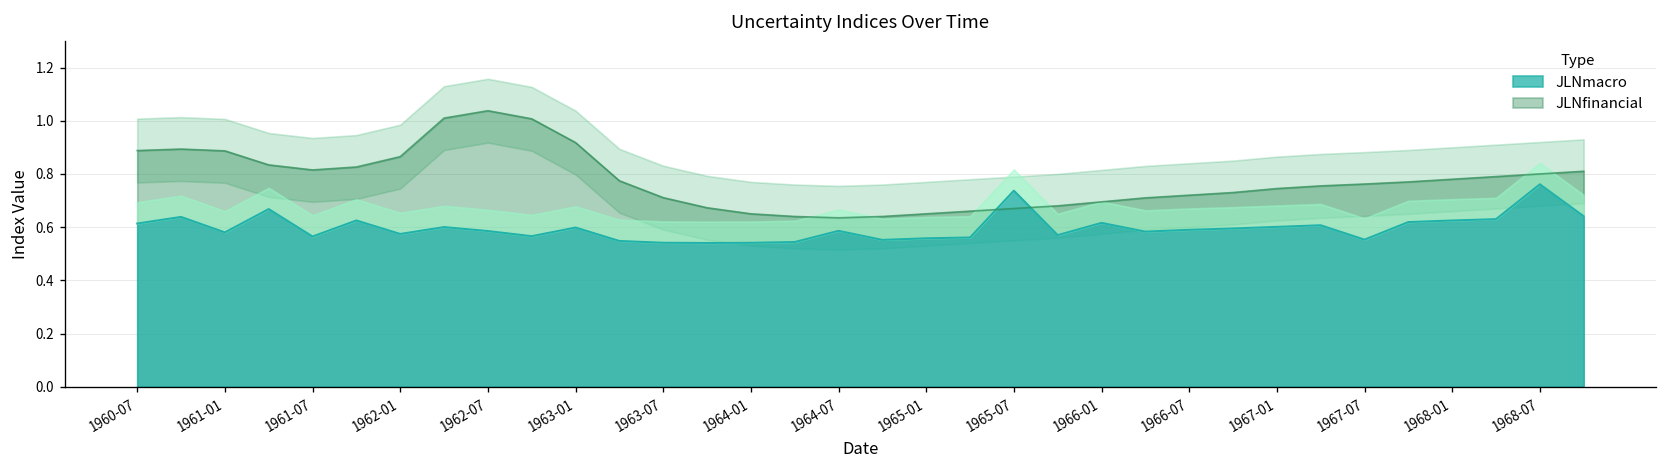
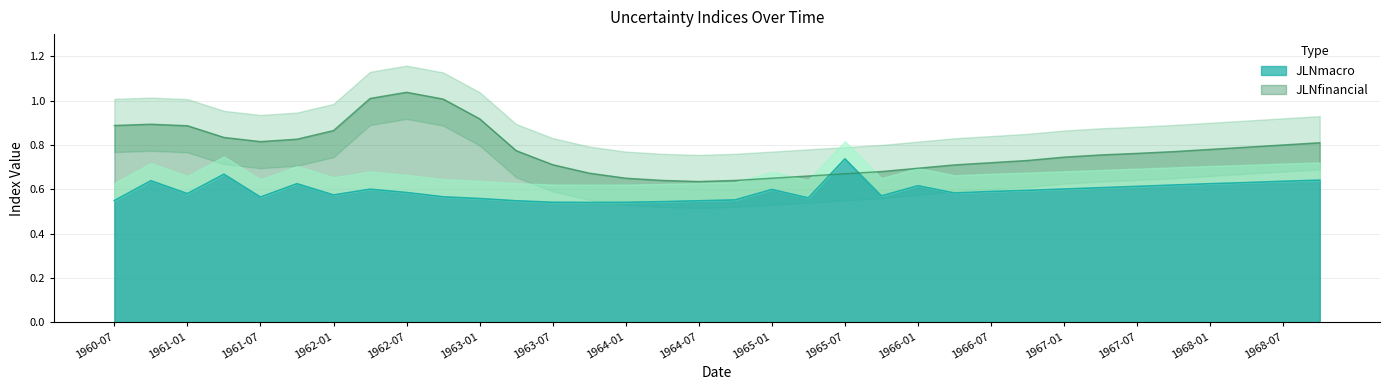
JLNmacro, 1960-07: 0.61 -> 0.55
JLNmacro, 1963-01: 0.60 -> 0.56
JLNmacro, 1964-07: 0.59 -> 0.55
JLNmacro, 1965-01: 0.56 -> 0.60
JLNmacro, 1967-07: 0.55 -> 0.61
JLNmacro, 1968-07: 0.76 -> 0.64
